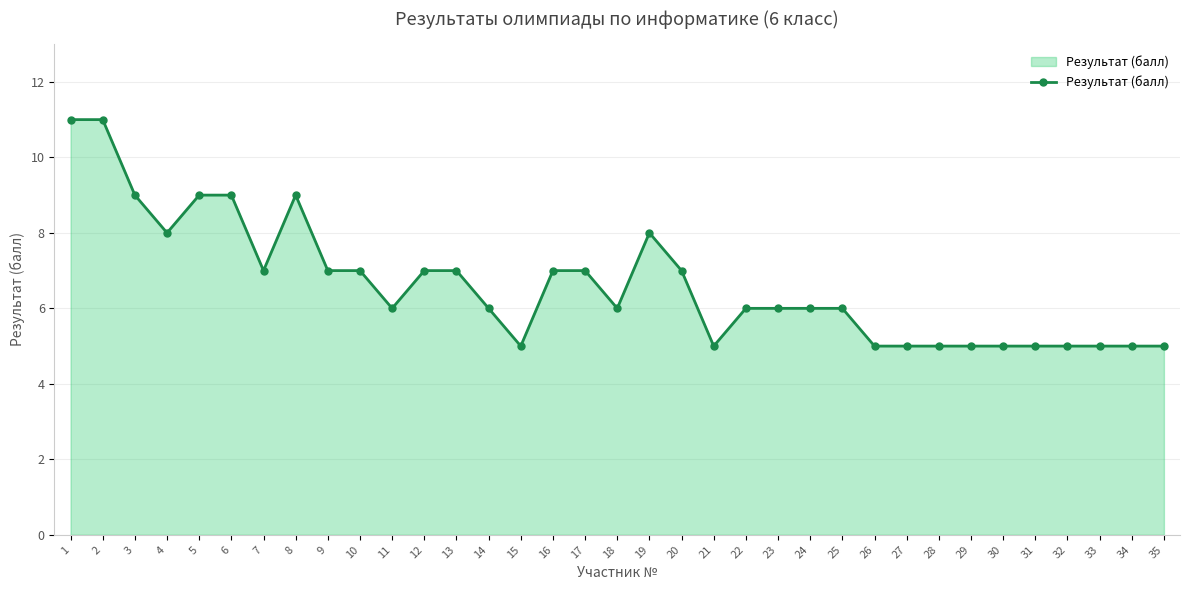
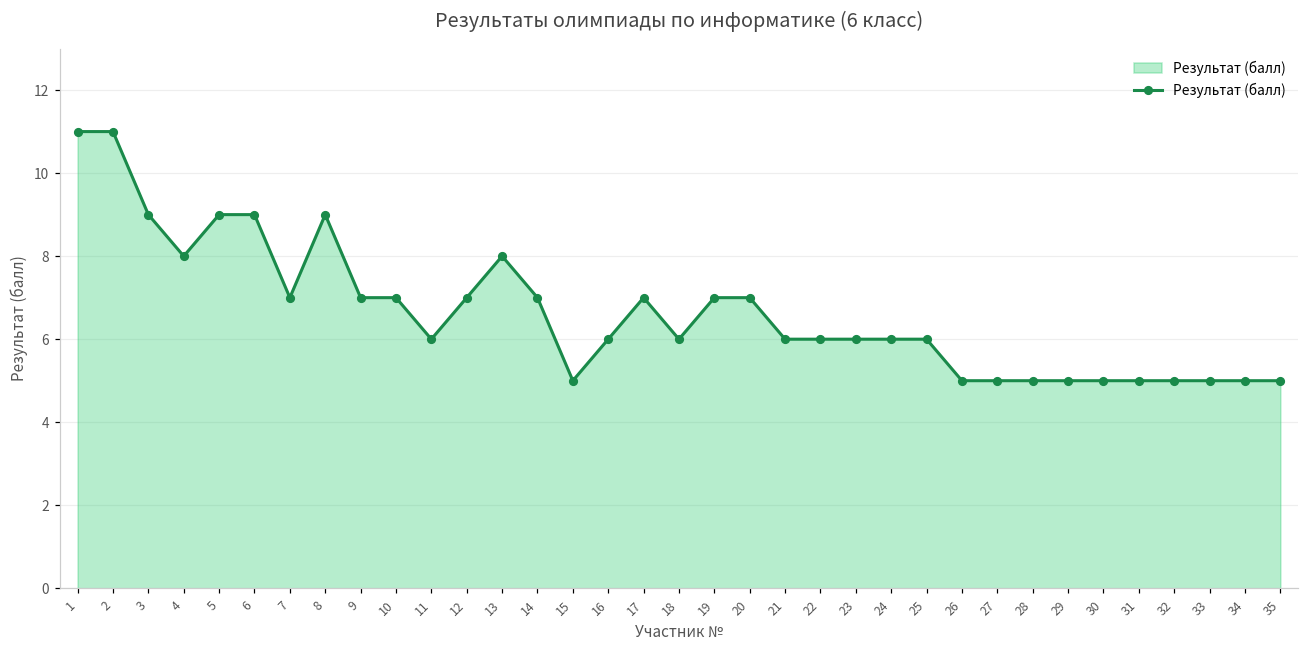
13: 7 -> 8
14: 6 -> 7
16: 7 -> 6
19: 8 -> 7
21: 5 -> 6
